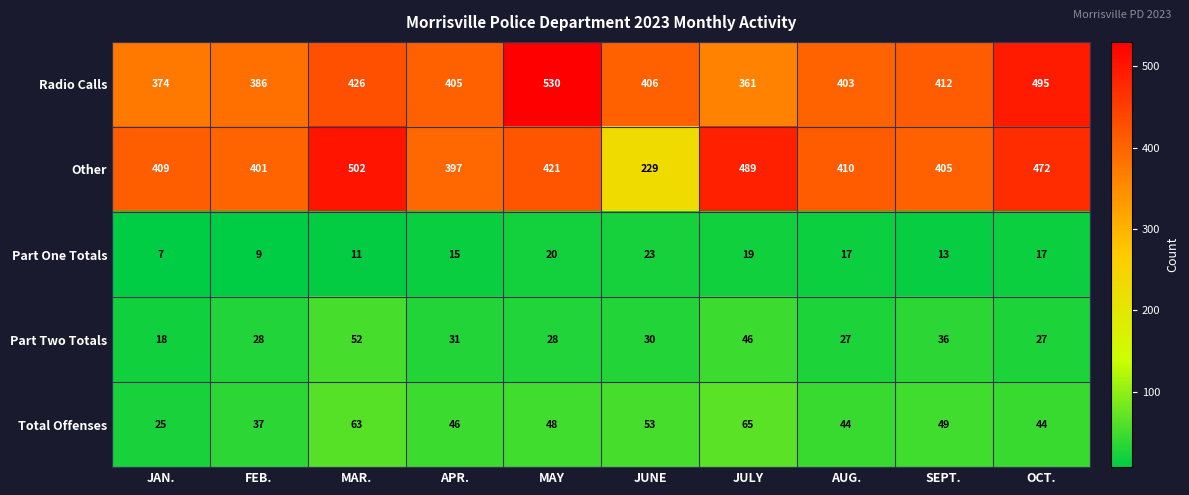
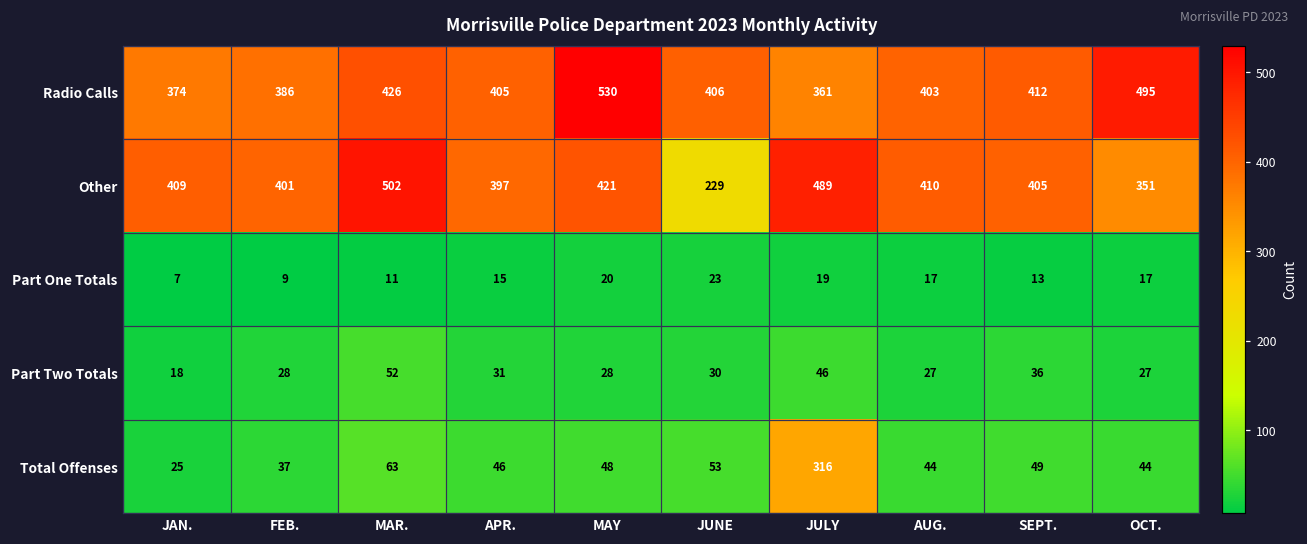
Other, OCT.: 472 -> 351
Total Offenses, JULY: 65 -> 316
